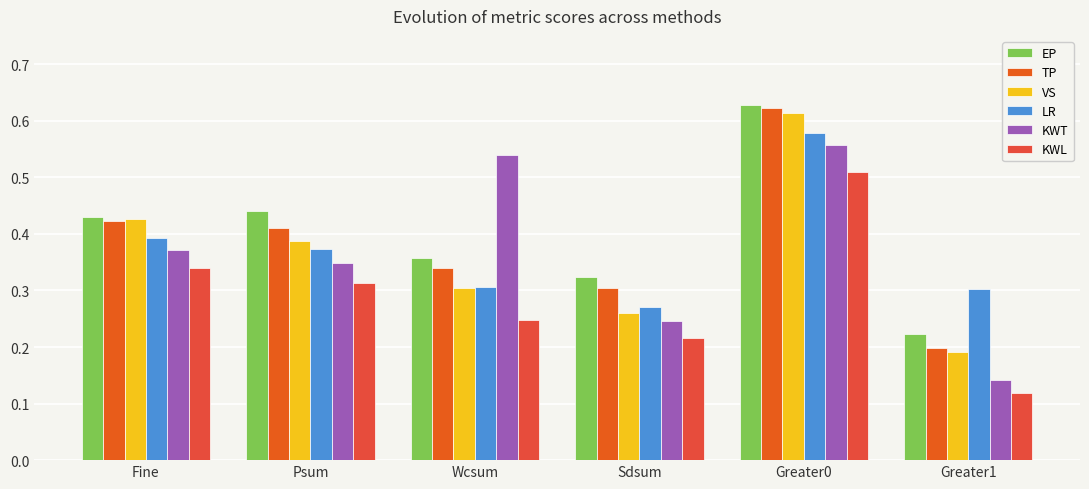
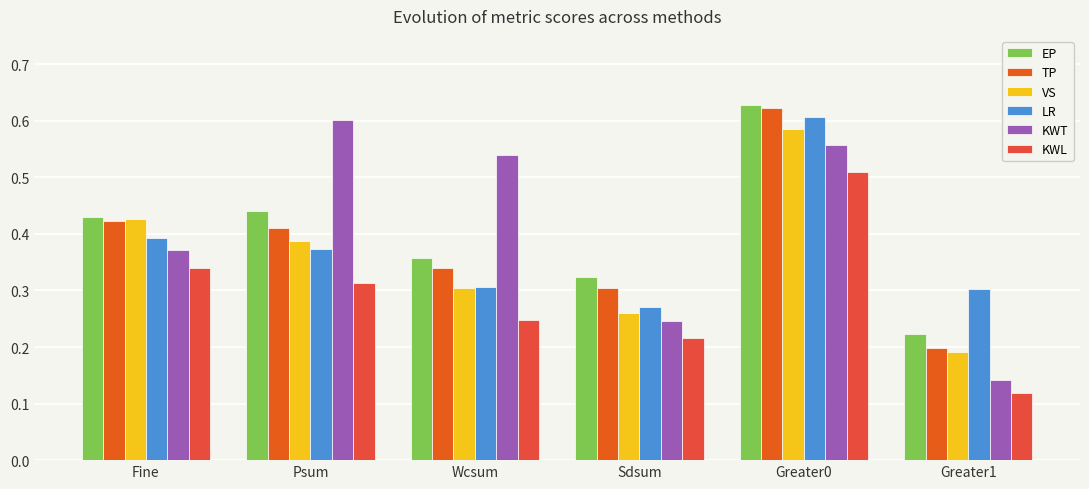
KWT, Psum: 0.35 -> 0.60
VS, Greater0: 0.61 -> 0.59
LR, Greater0: 0.58 -> 0.61
